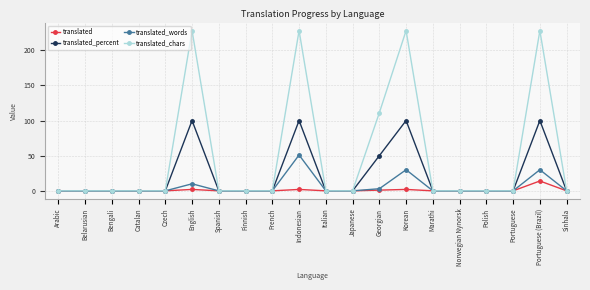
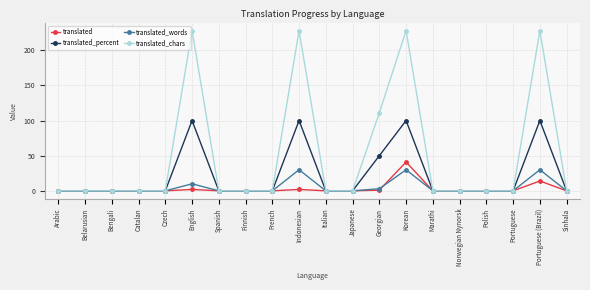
translated_words, Indonesian: 50 -> 30
translated, Korean: 0 -> 40
